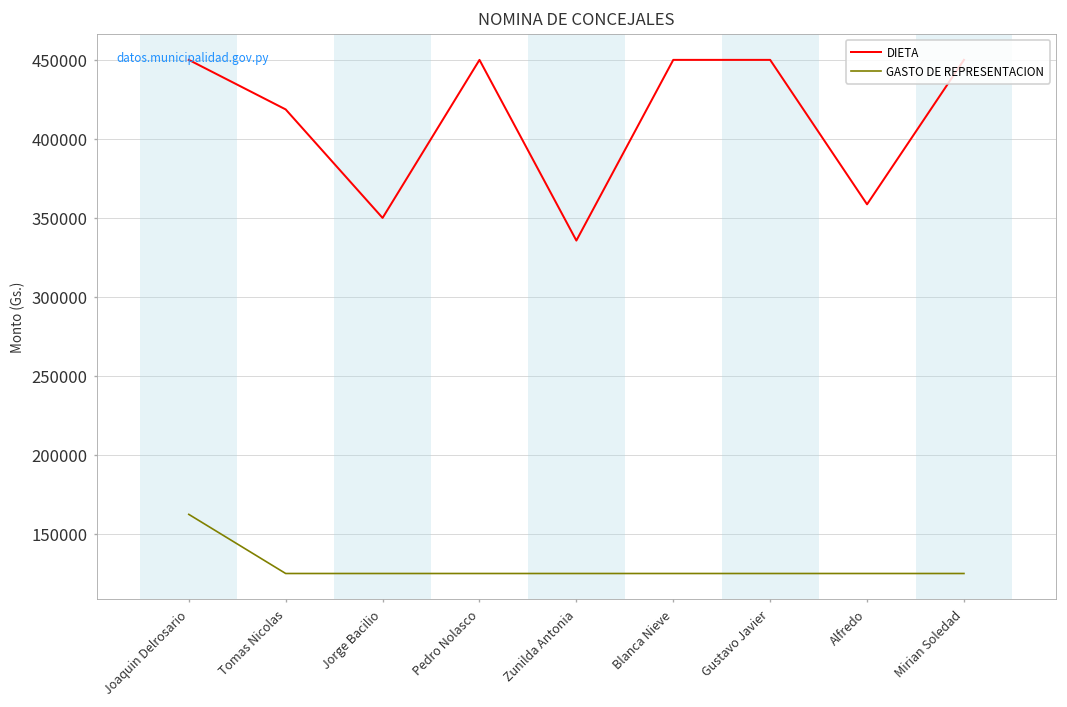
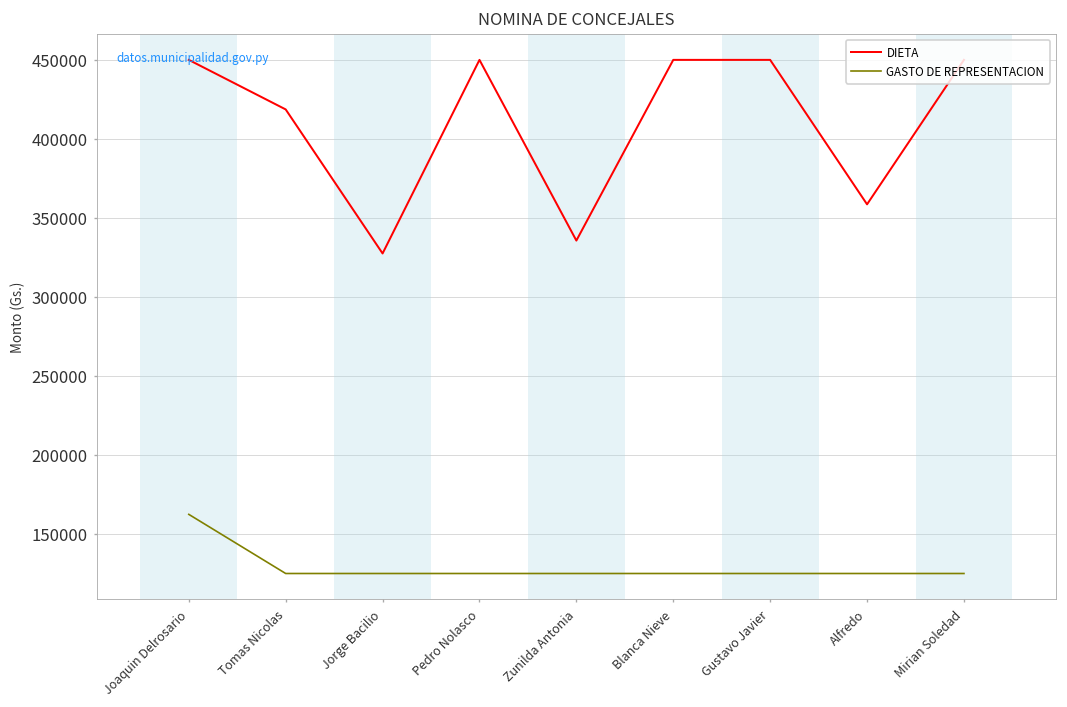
DIETA, Jorge Bacilio: 350000 -> 328000
